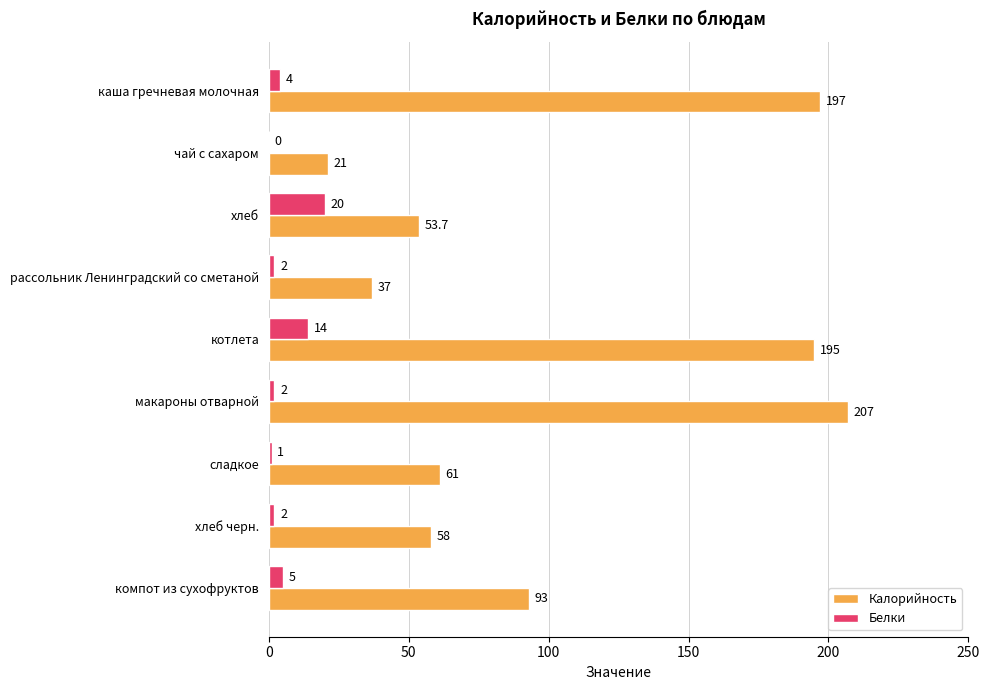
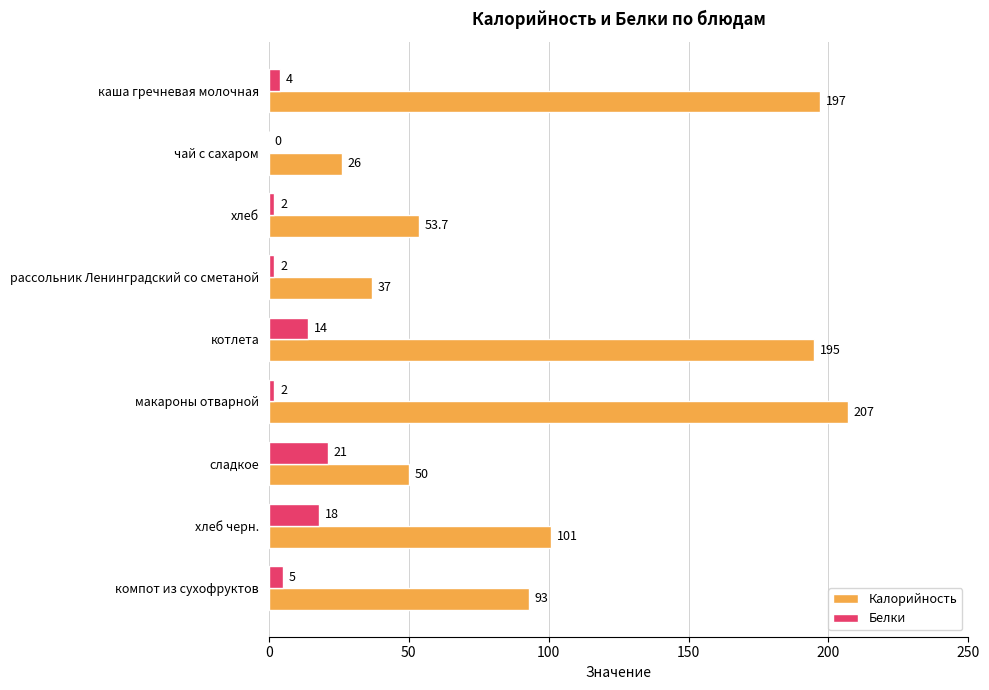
Калорийность, чай с сахаром: 21 -> 26
Белки, хлеб: 20 -> 2
Белки, сладкое: 1 -> 21
Калорийность, сладкое: 61 -> 50
Белки, хлеб черн.: 2 -> 18
Калорийность, хлеб черн.: 58 -> 101
